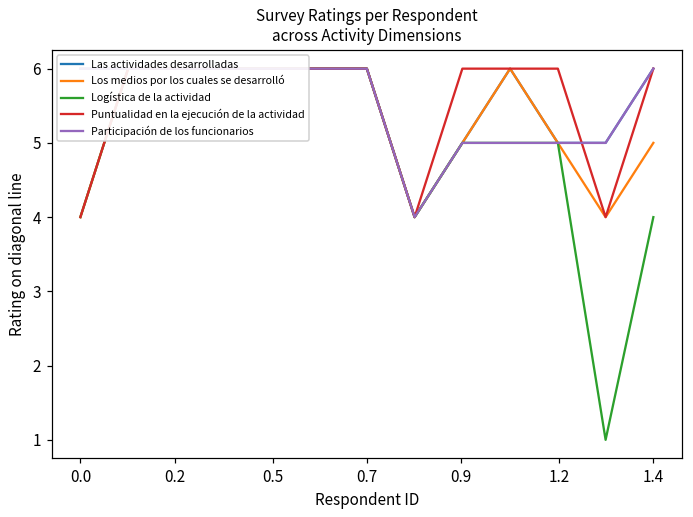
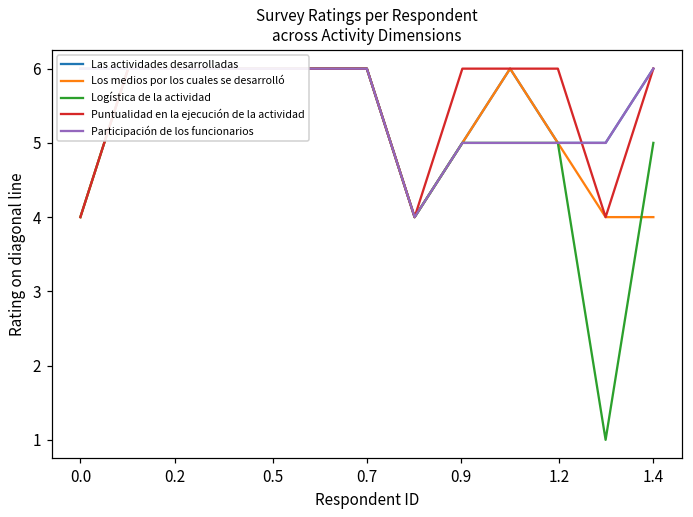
Los medios por los cuales se desarrolló, 1.4: 5 -> 4
Logística de la actividad, 1.4: 4 -> 5
